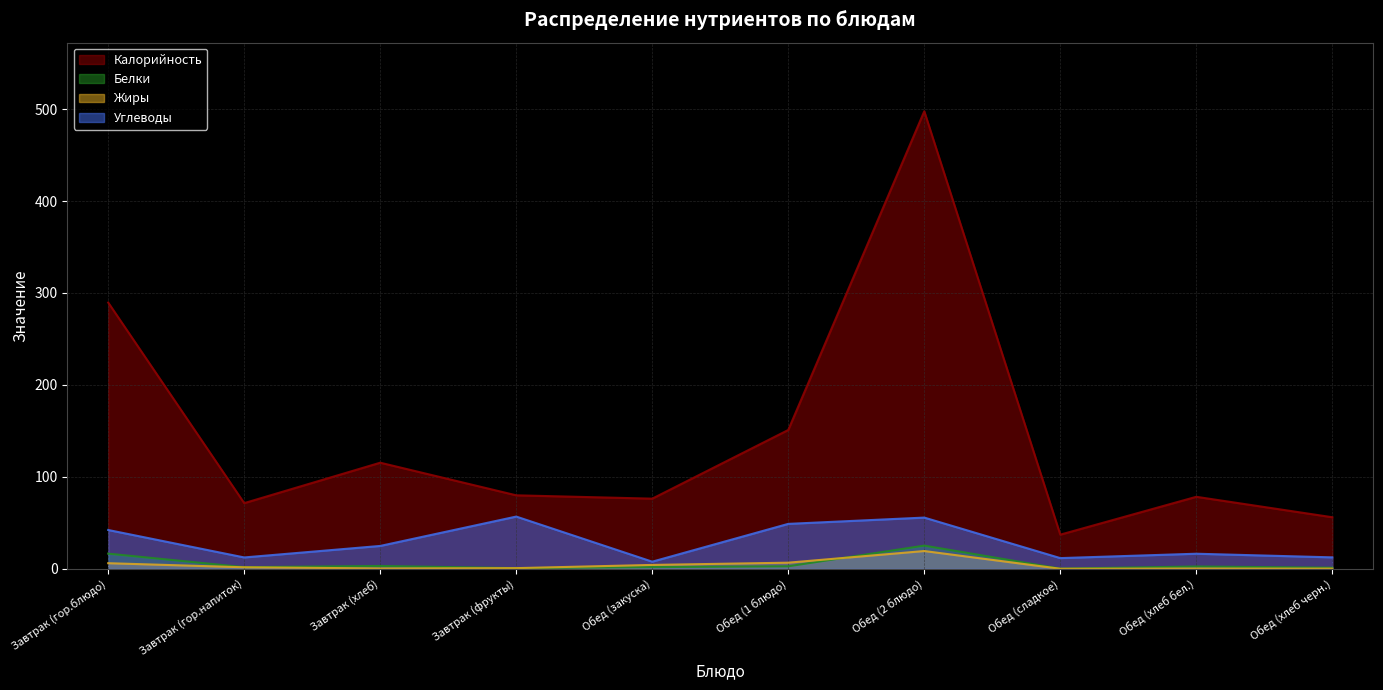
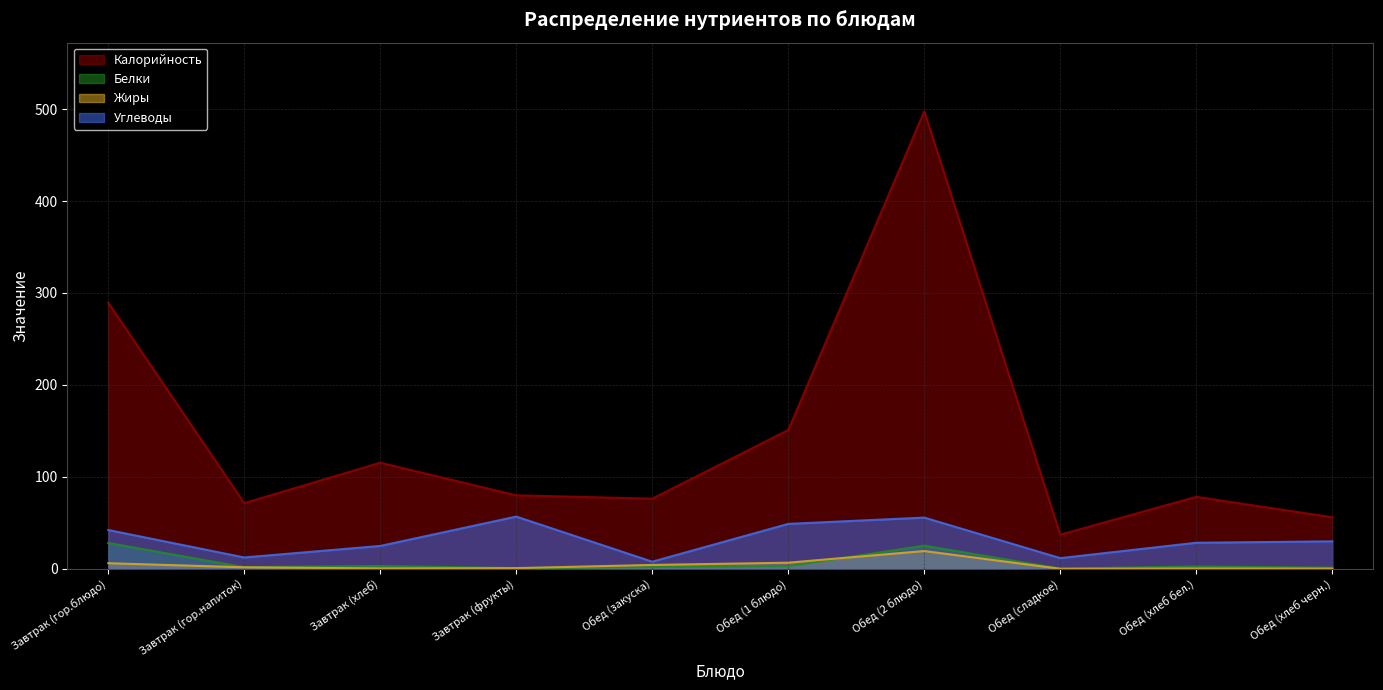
Белки, Завтрак (гор.блюдо): 20 -> 30
Углеводы, Обед (хлеб бел.): 20 -> 30
Углеводы, Обед (хлеб черн.): 10 -> 30
